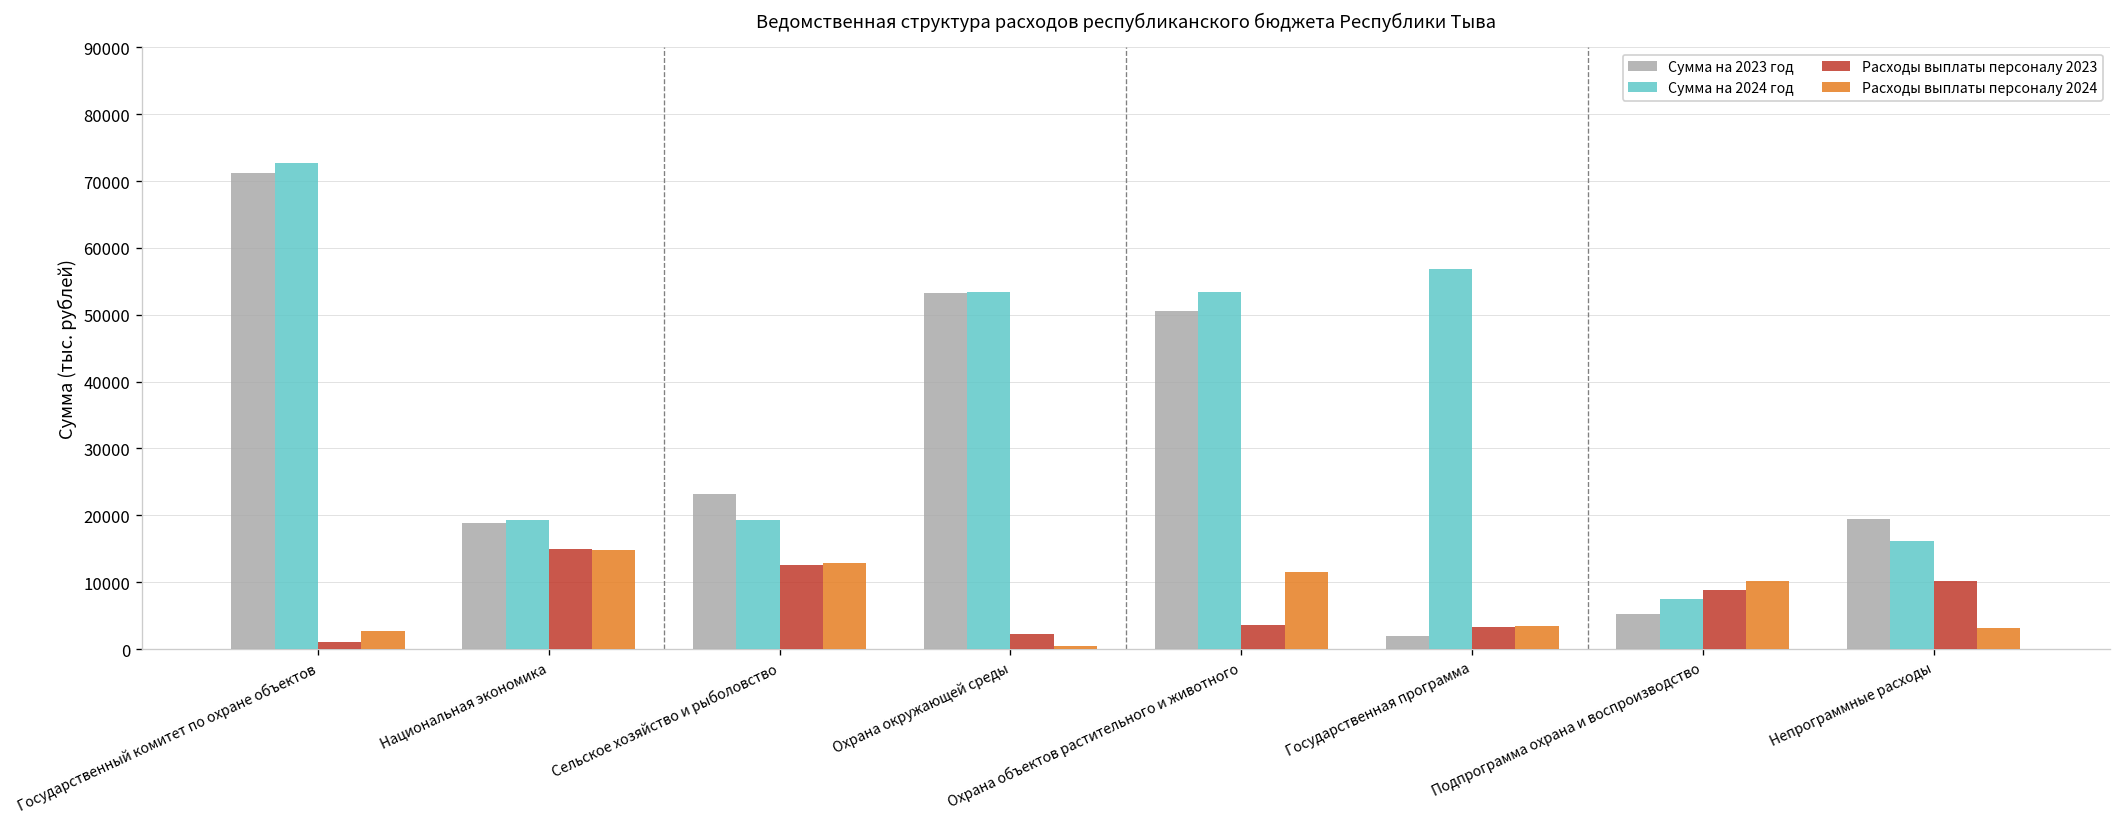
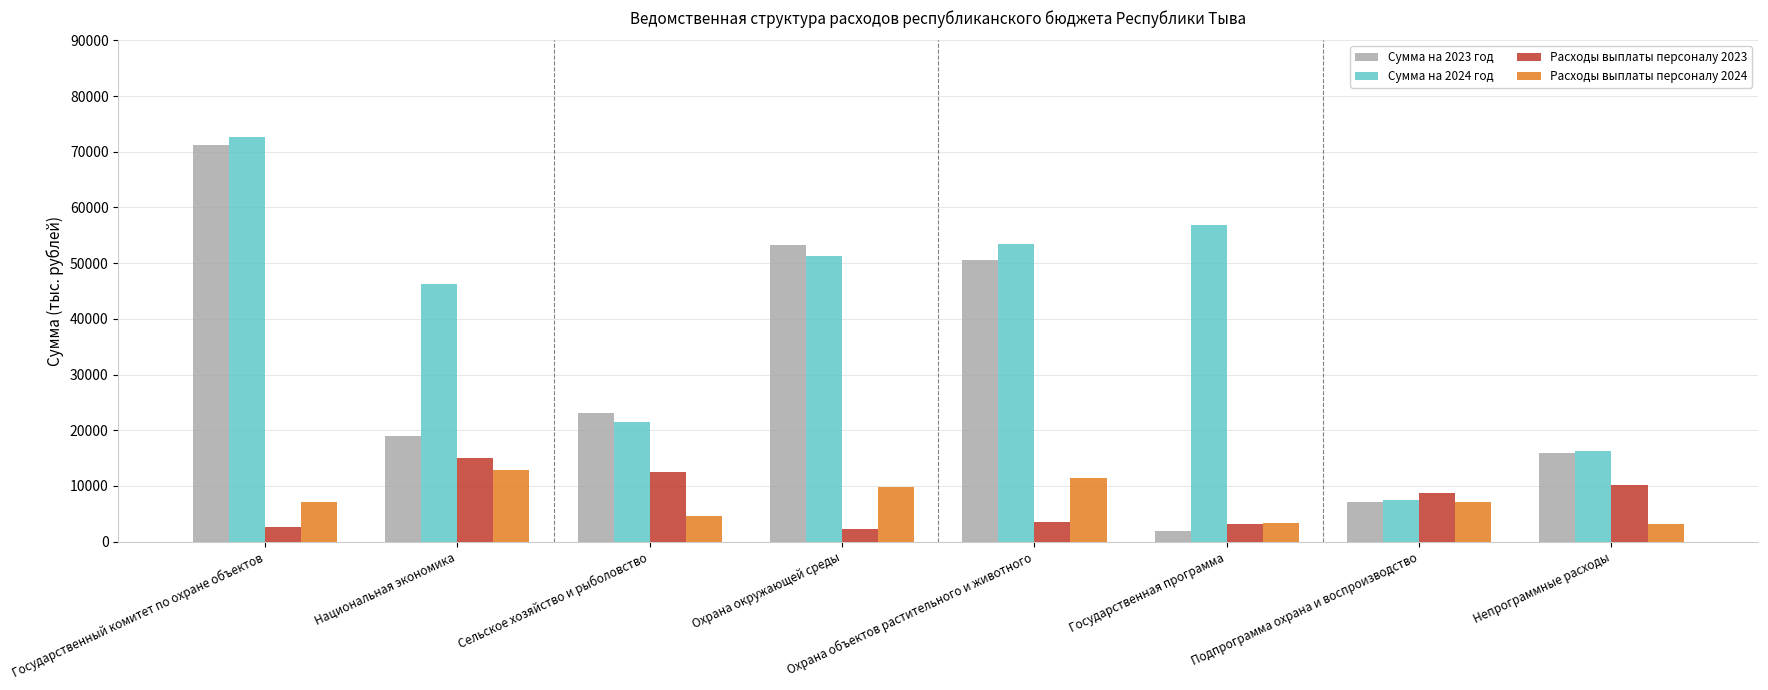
Расходы выплаты персоналу 2023, Государственный комитет по охране объектов: 1000 -> 3000
Расходы выплаты персоналу 2024, Государственный комитет по охране объектов: 3000 -> 7000
Сумма на 2024 год, Национальная экономика: 19000 -> 46000
Расходы выплаты персоналу 2024, Национальная экономика: 15000 -> 13000
Сумма на 2024 год, Сельское хозяйство и рыболовство: 19000 -> 21000
Расходы выплаты персоналу 2024, Сельское хозяйство и рыболовство: 13000 -> 5000
Сумма на 2024 год, Охрана окружающей среды: 53000 -> 51000
Расходы выплаты персоналу 2024, Охрана окружающей среды: 0 -> 10000
Сумма на 2023 год, Подпрограмма охрана и воспроизводство: 5000 -> 7000
Расходы выплаты персоналу 2024, Подпрограмма охрана и воспроизводство: 10000 -> 7000
Сумма на 2023 год, Непрограммные расходы: 19000 -> 16000
